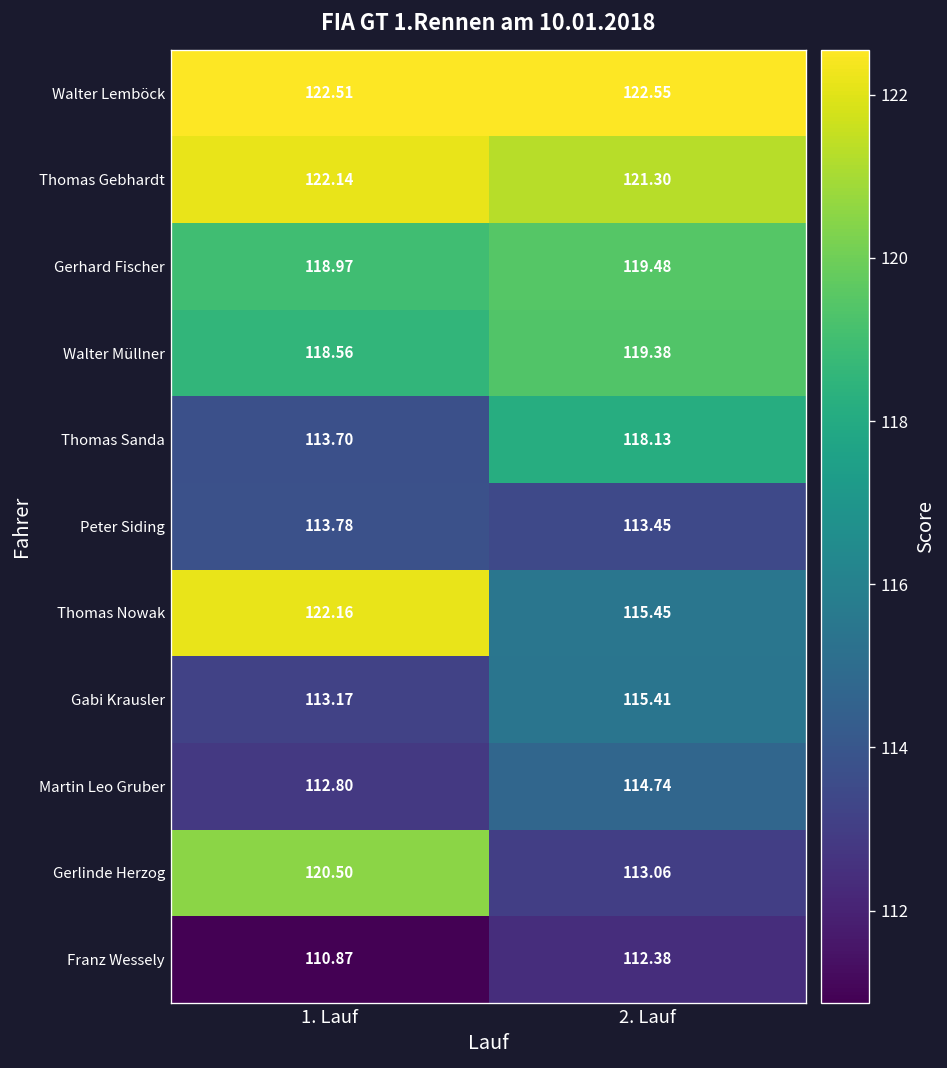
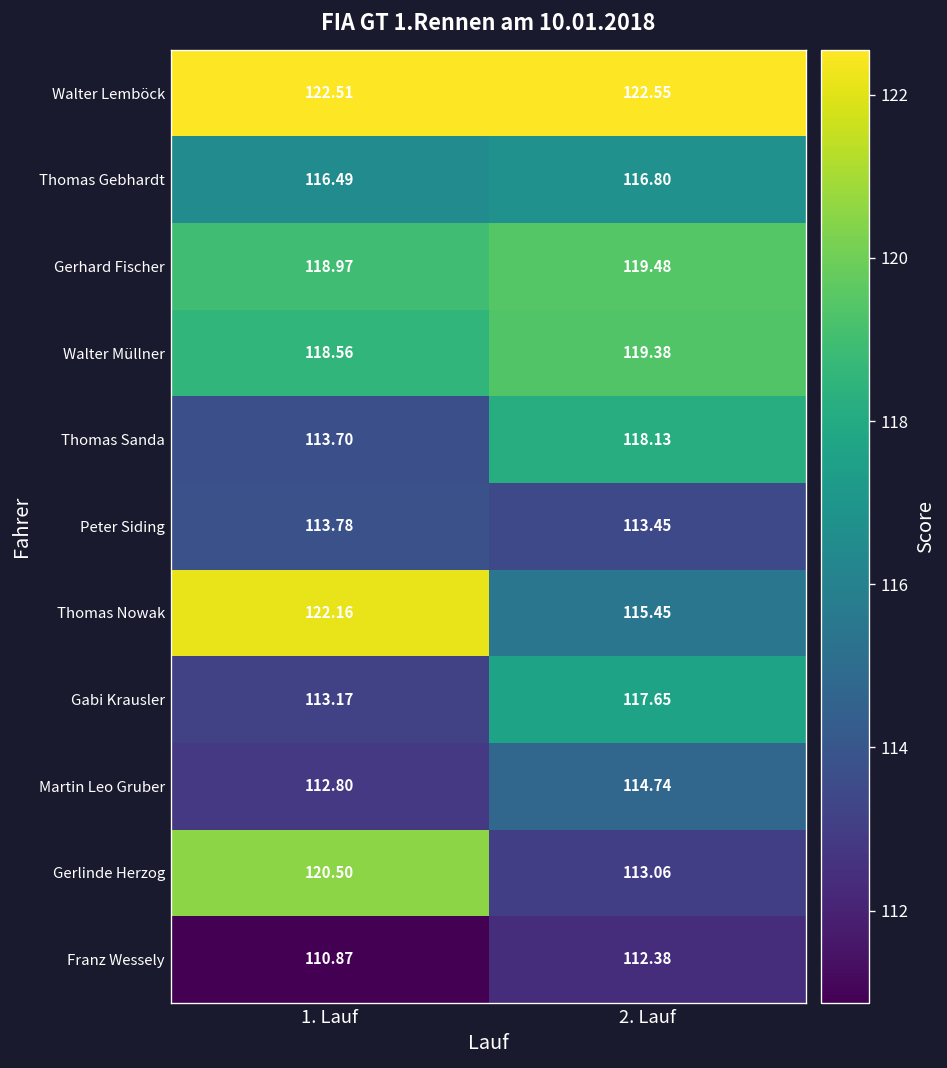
Thomas Gebhardt, 1. Lauf: 122.14 -> 116.49
Thomas Gebhardt, 2. Lauf: 121.30 -> 116.80
Gabi Krausler, 2. Lauf: 115.41 -> 117.65
